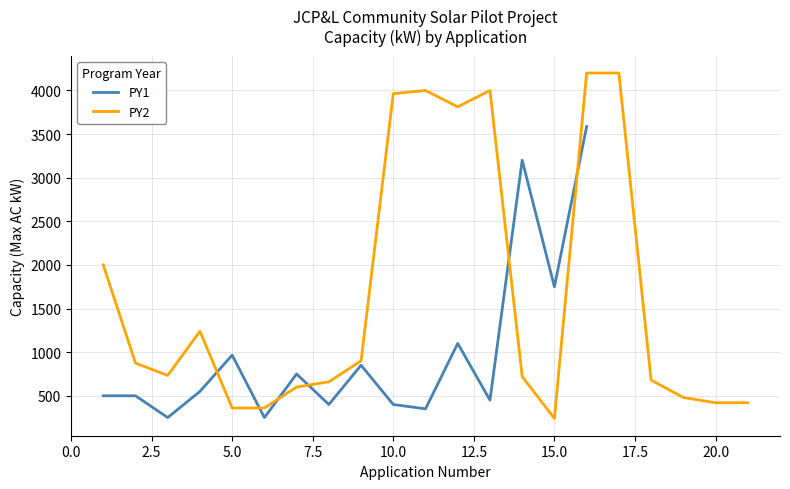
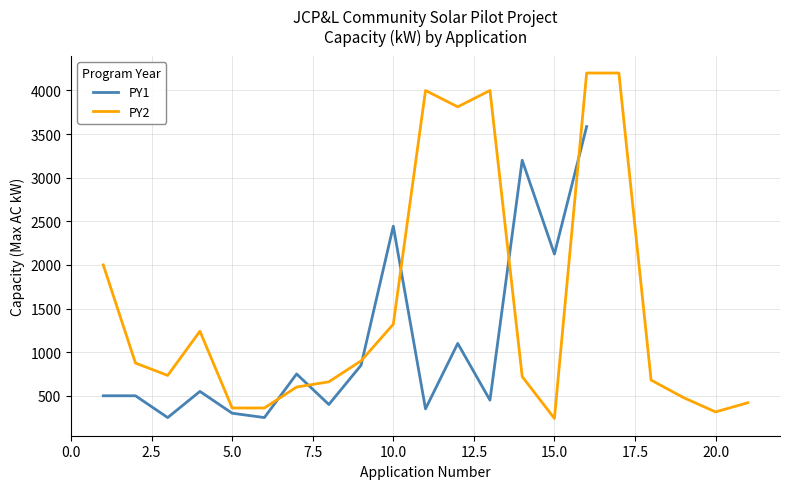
PY1, 5.0: 1000 -> 300
PY1, 10.0: 400 -> 2400
PY2, 10.0: 4000 -> 1300
PY1, 15.0: 1800 -> 2100
PY2, 20.0: 400 -> 300
